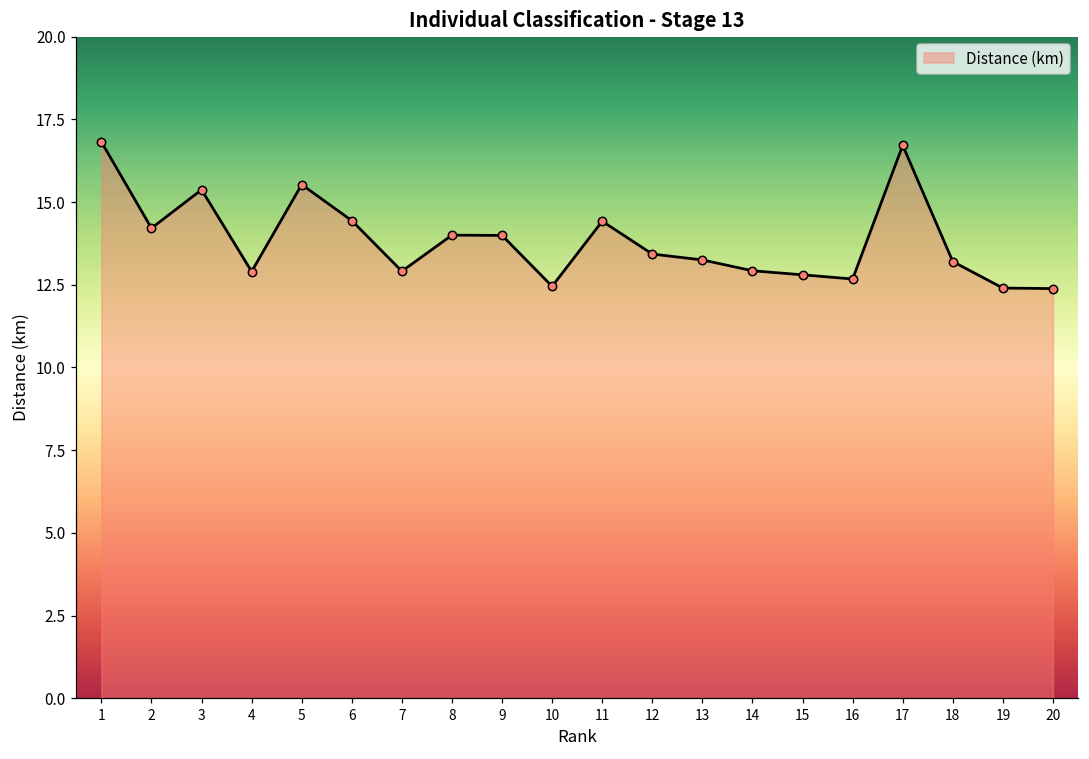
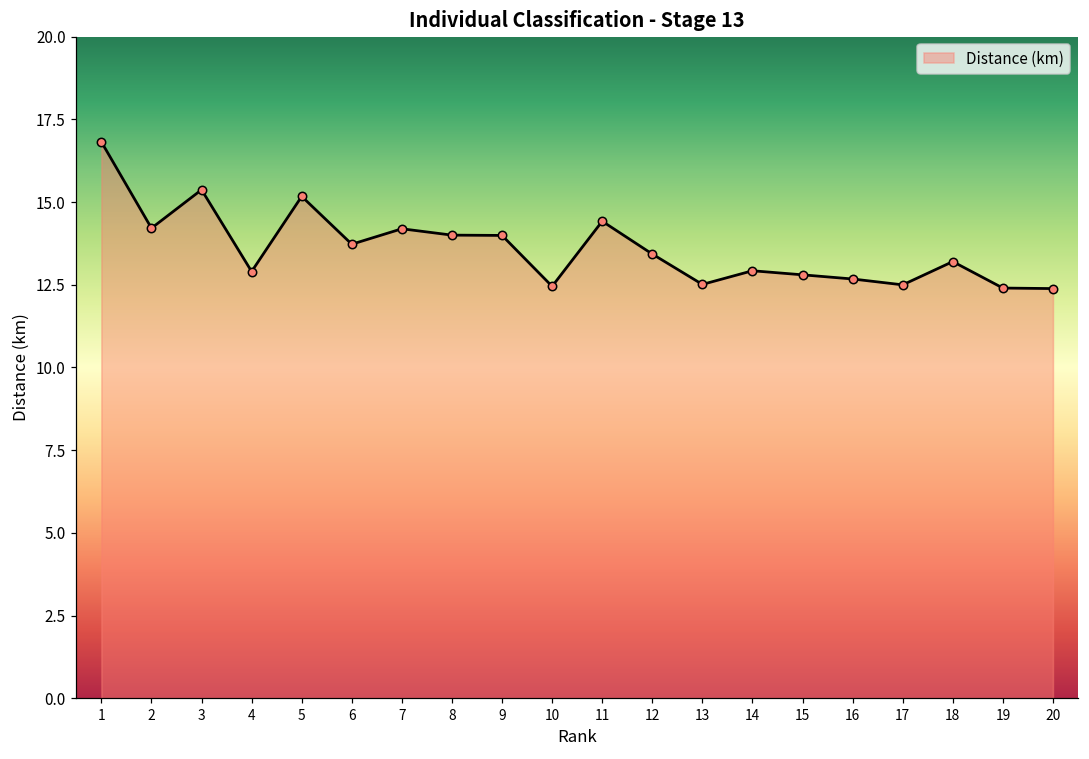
5: 15.5 -> 15.2
6: 14.4 -> 13.7
7: 12.9 -> 14.2
13: 13.3 -> 12.5
17: 16.7 -> 12.5
